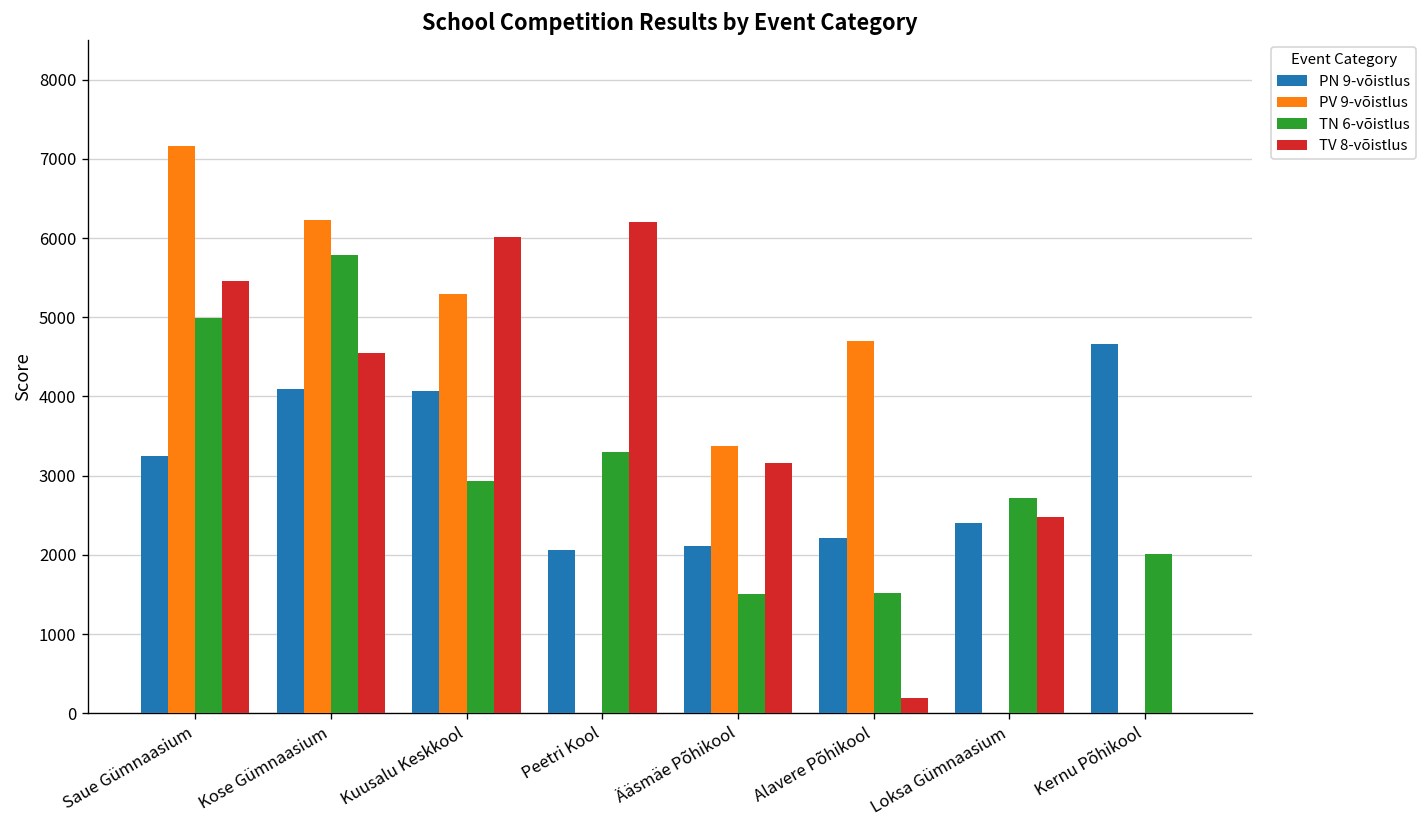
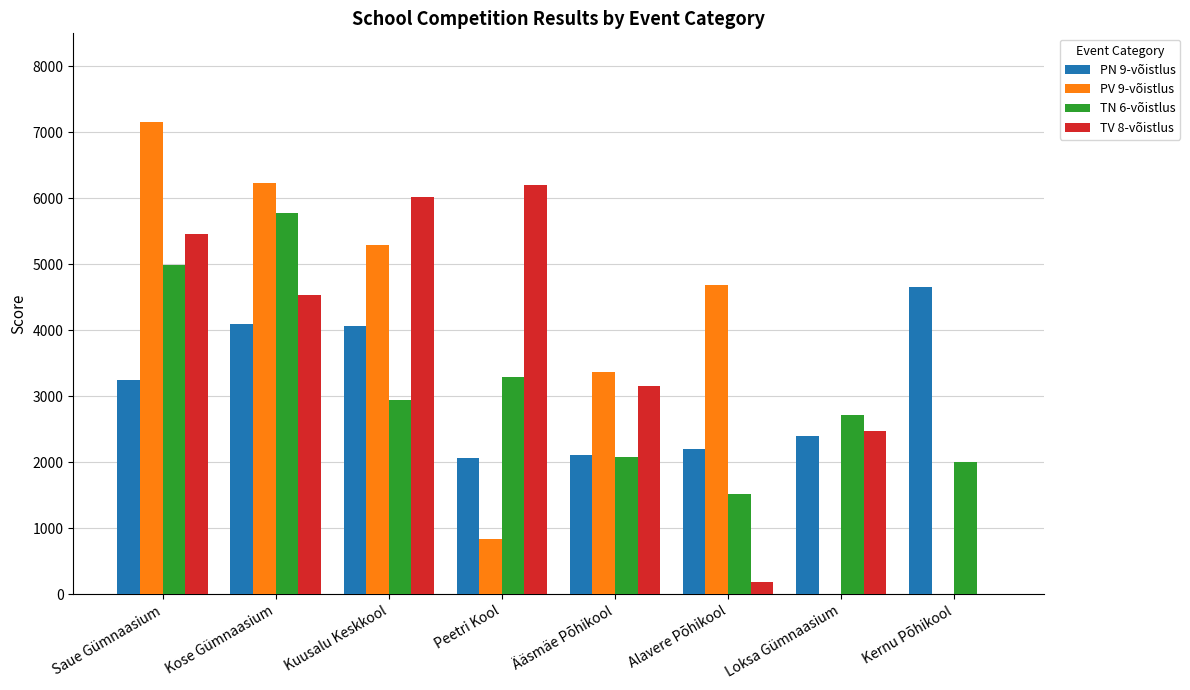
PV 9-võistlus, Peetri Kool: 0 -> 800
TN 6-võistlus, Ääsmäe Põhikool: 1500 -> 2100
